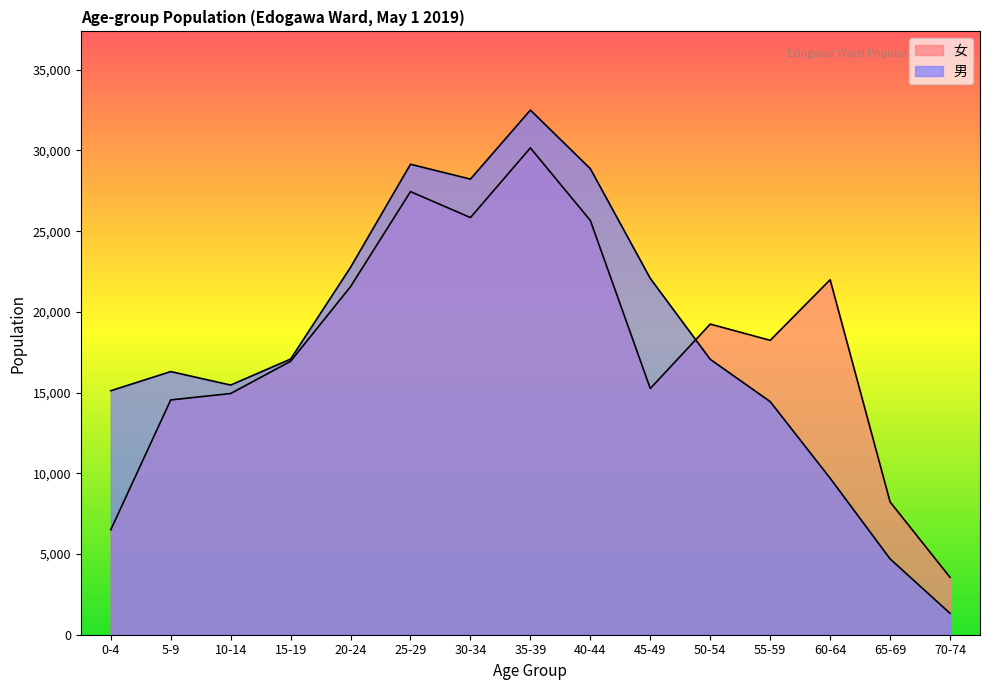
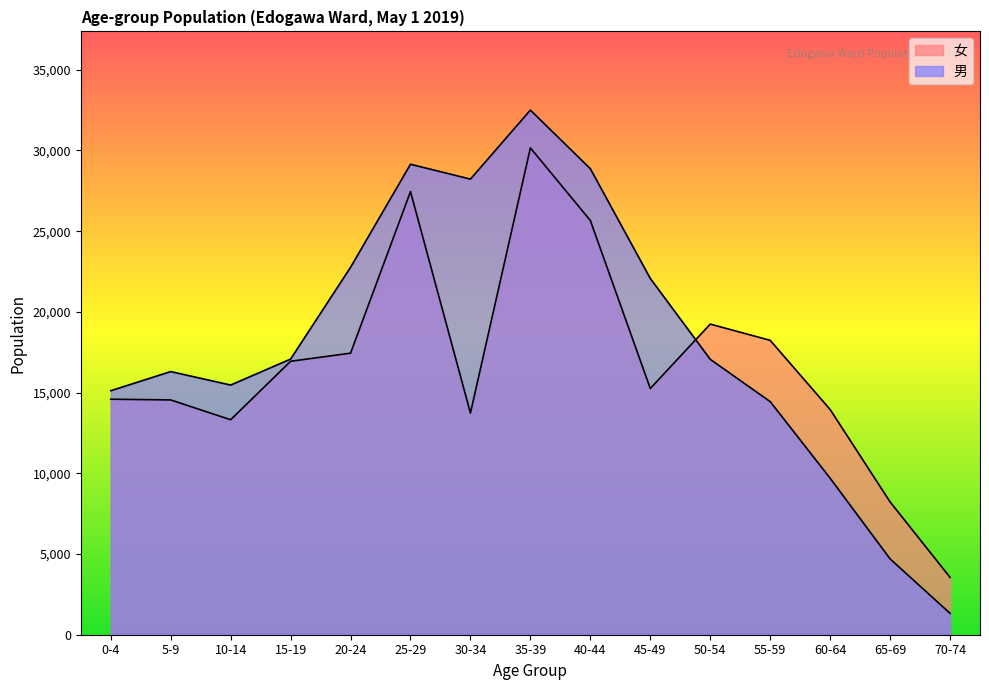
女, 0-4: 6,500 -> 14,600
女, 10-14: 14,900 -> 13,300
女, 20-24: 21,600 -> 17,400
女, 30-34: 25,800 -> 13,700
女, 60-64: 22,000 -> 14,000
